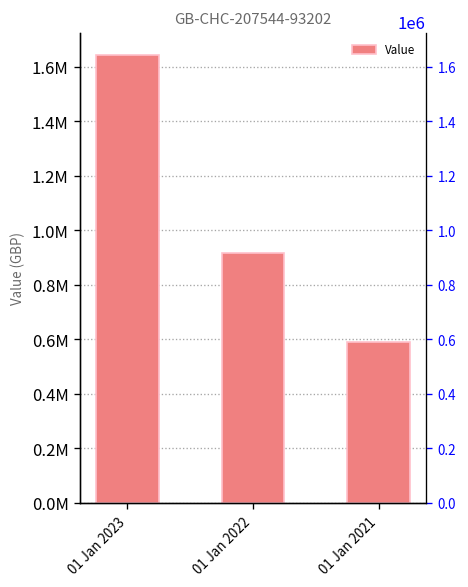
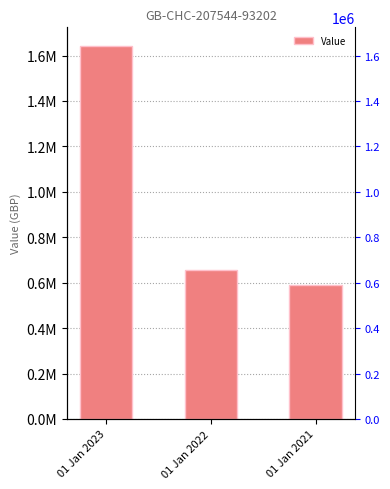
01 Jan 2022: 920000 -> 660000
